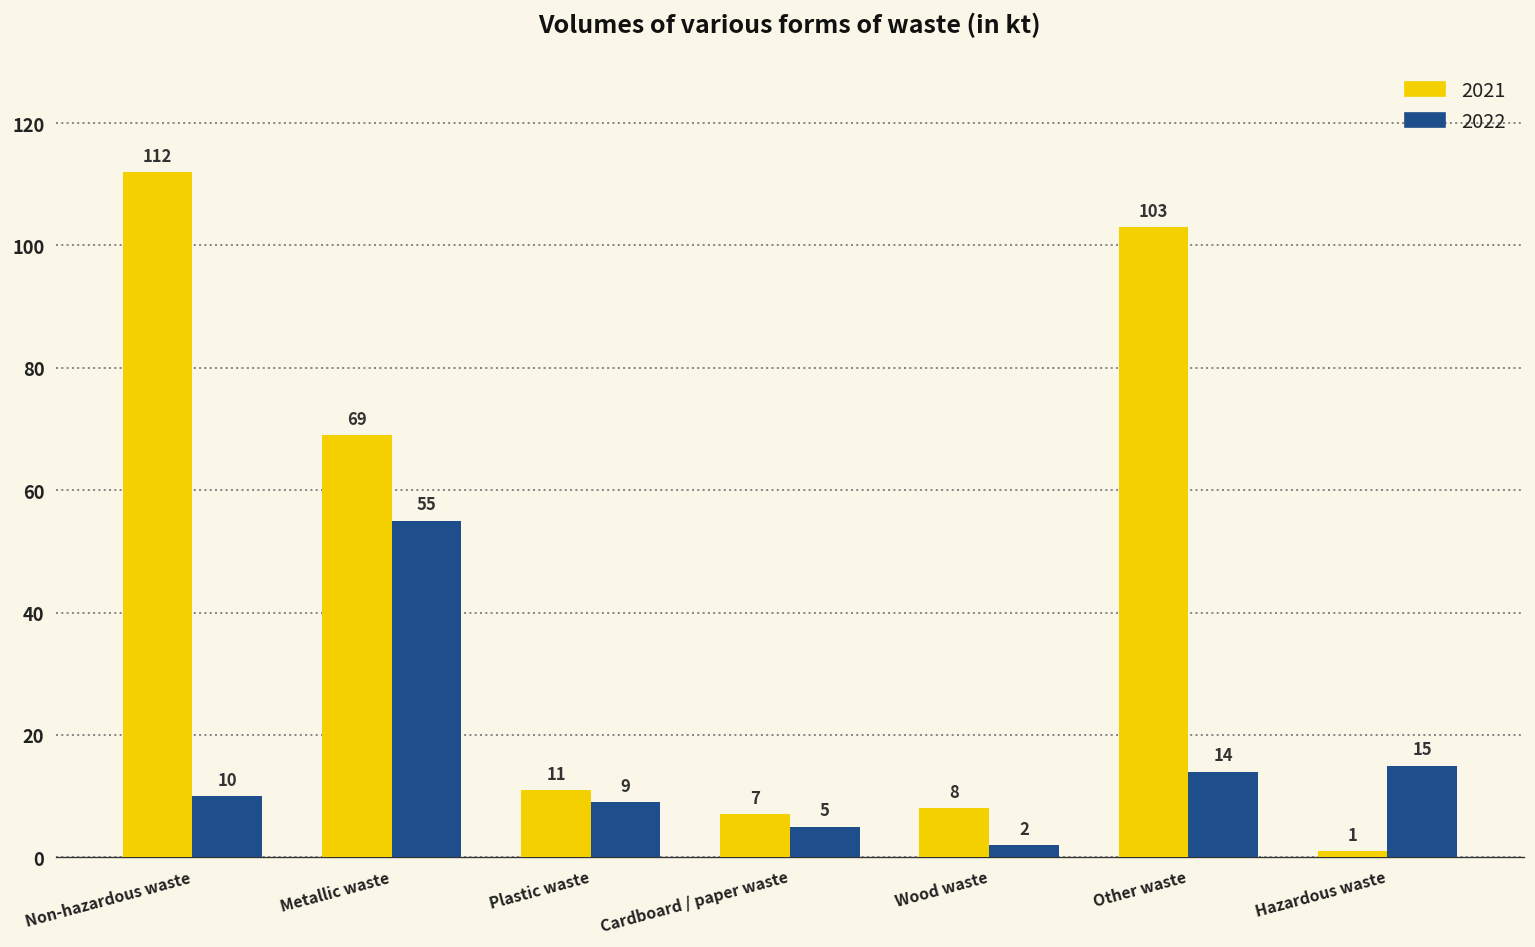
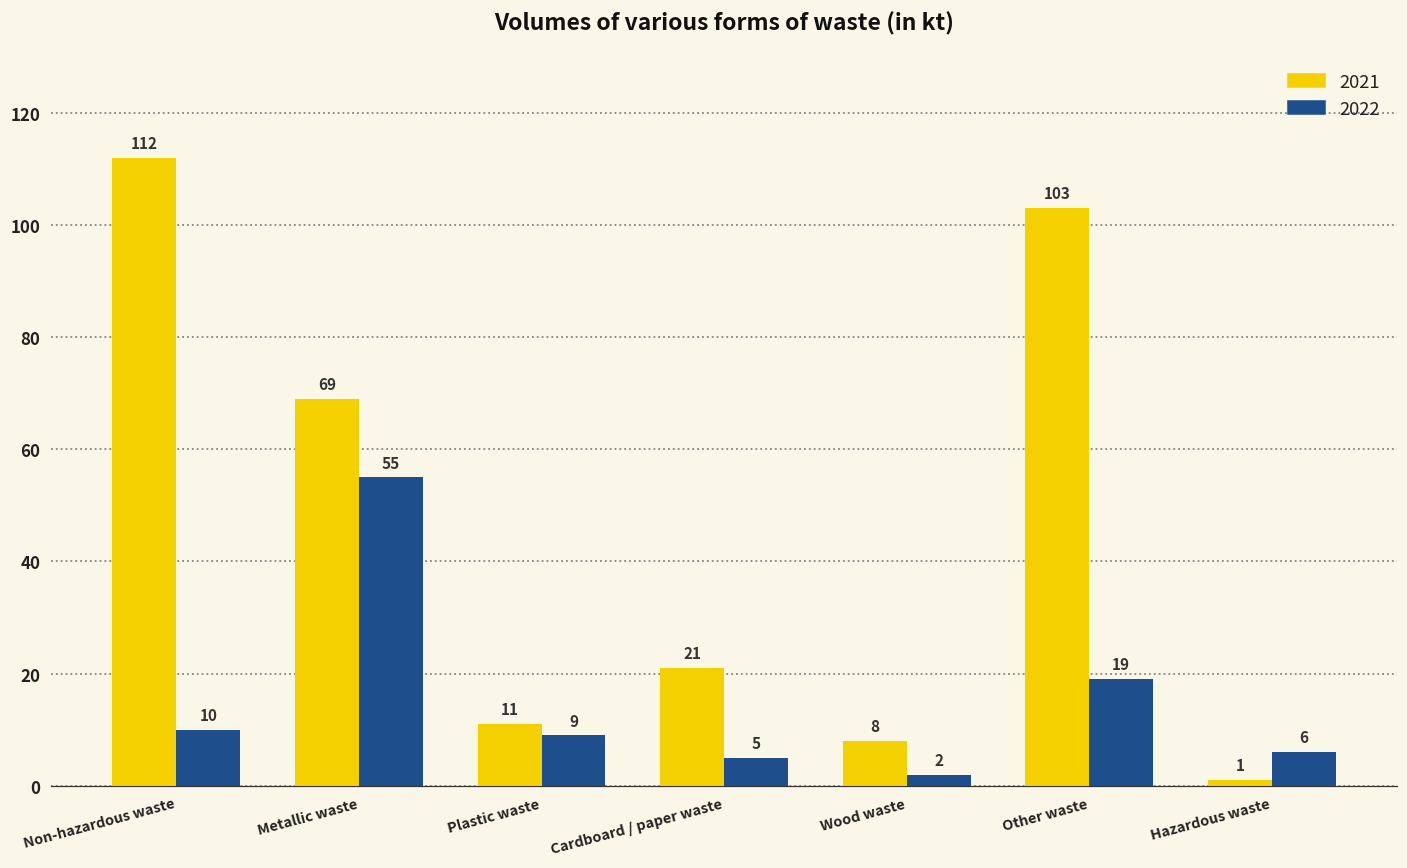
2021, Cardboard / paper waste: 7 -> 21
2022, Other waste: 14 -> 19
2022, Hazardous waste: 15 -> 6
